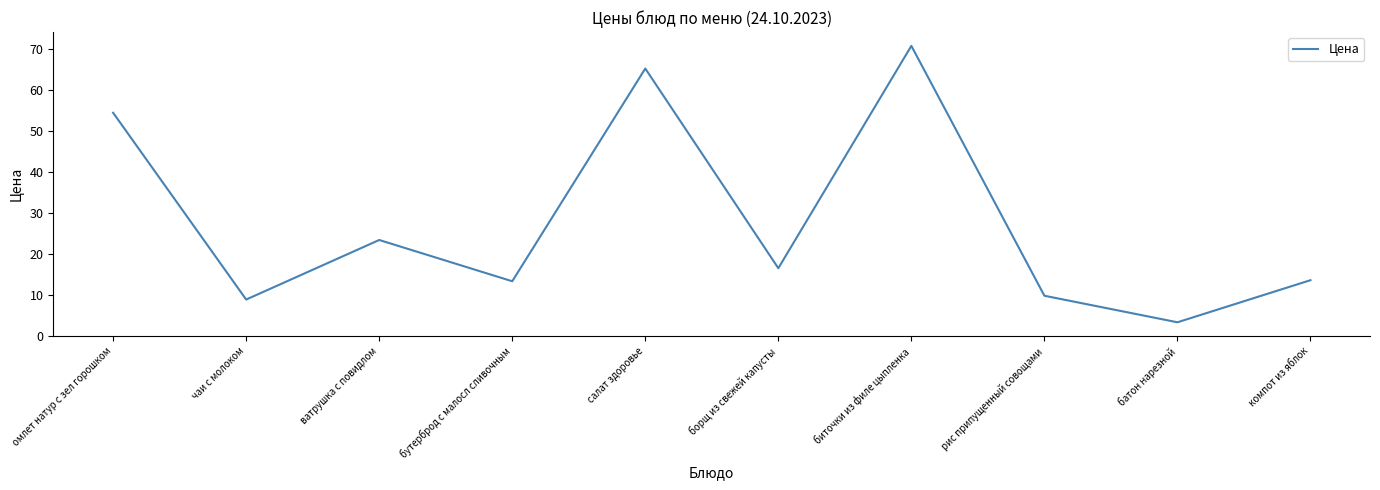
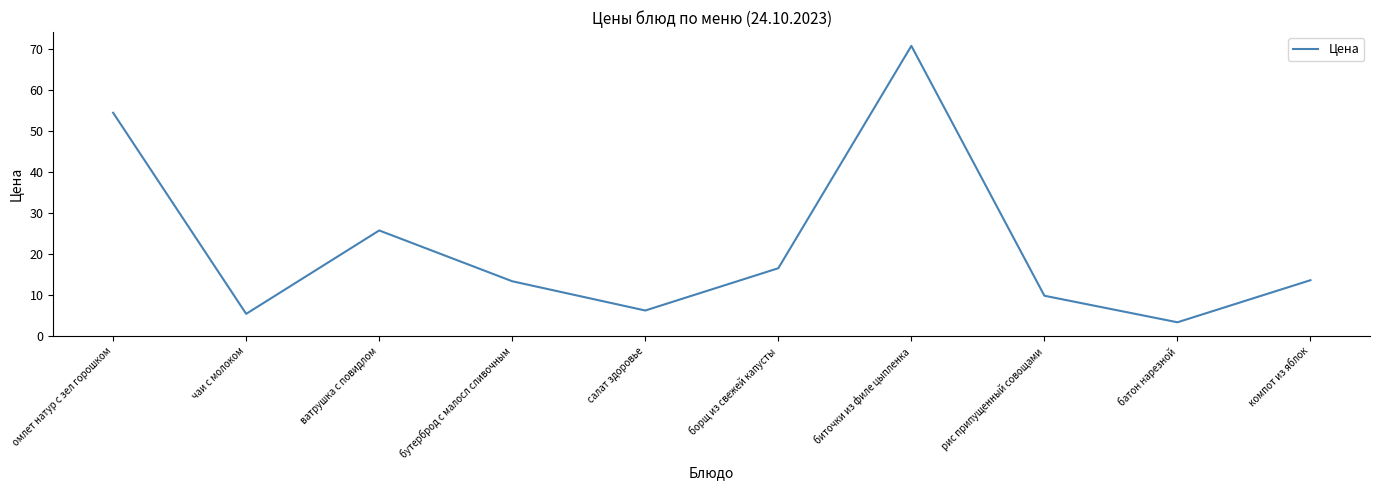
чаи с молоком: 9 -> 5
ватрушка с повидлом: 23 -> 26
салат здоровье: 65 -> 6
